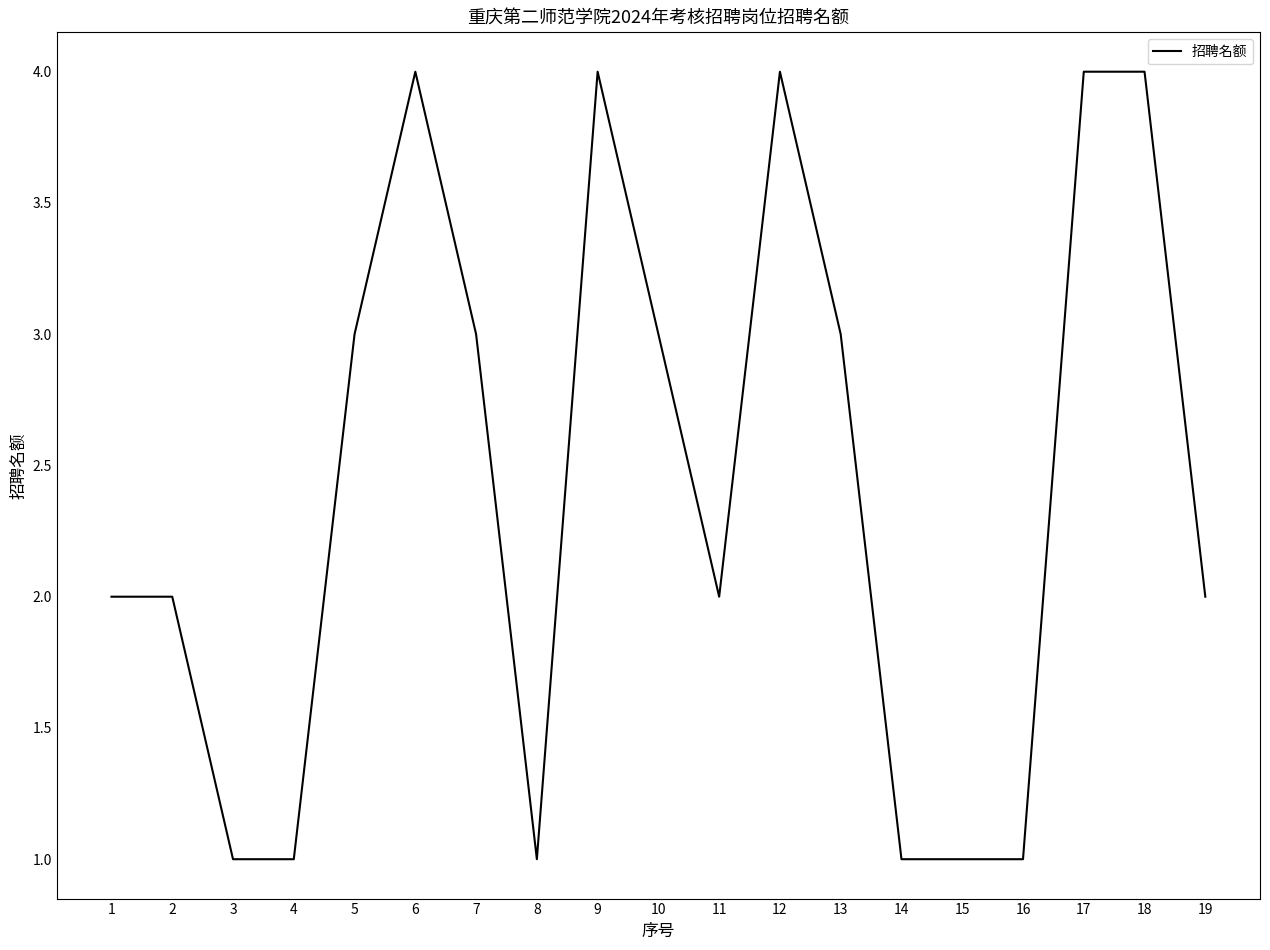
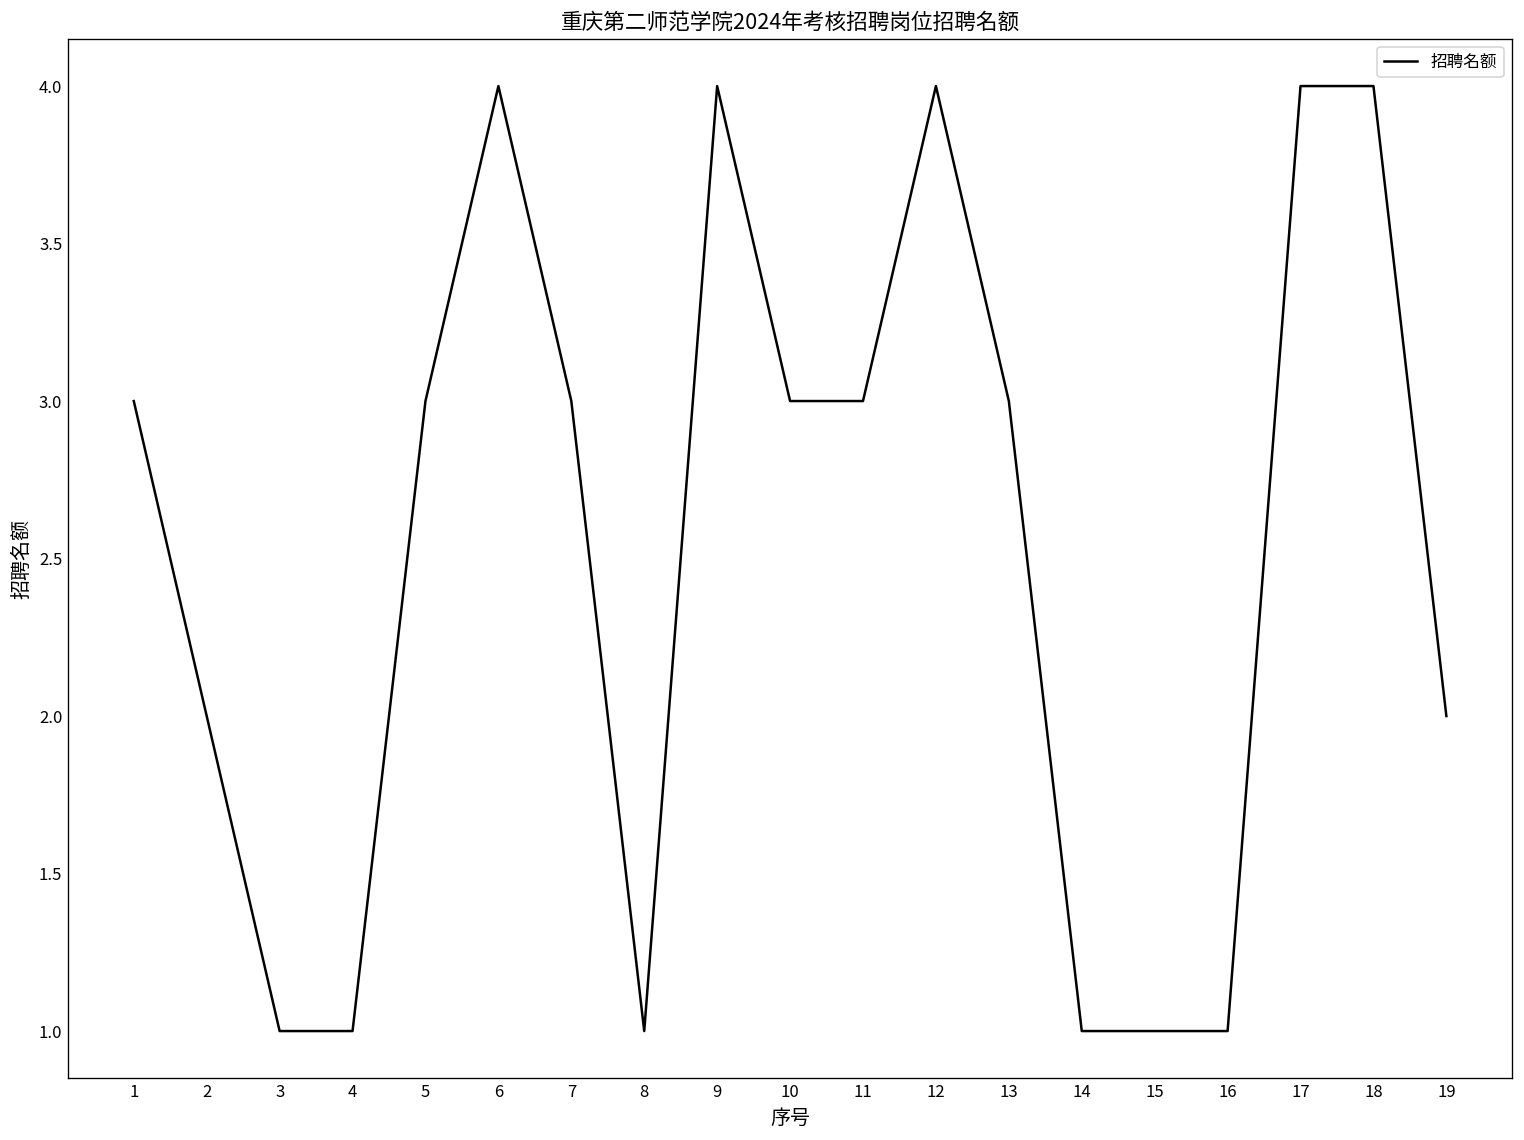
1: 2 -> 3
11: 2 -> 3
